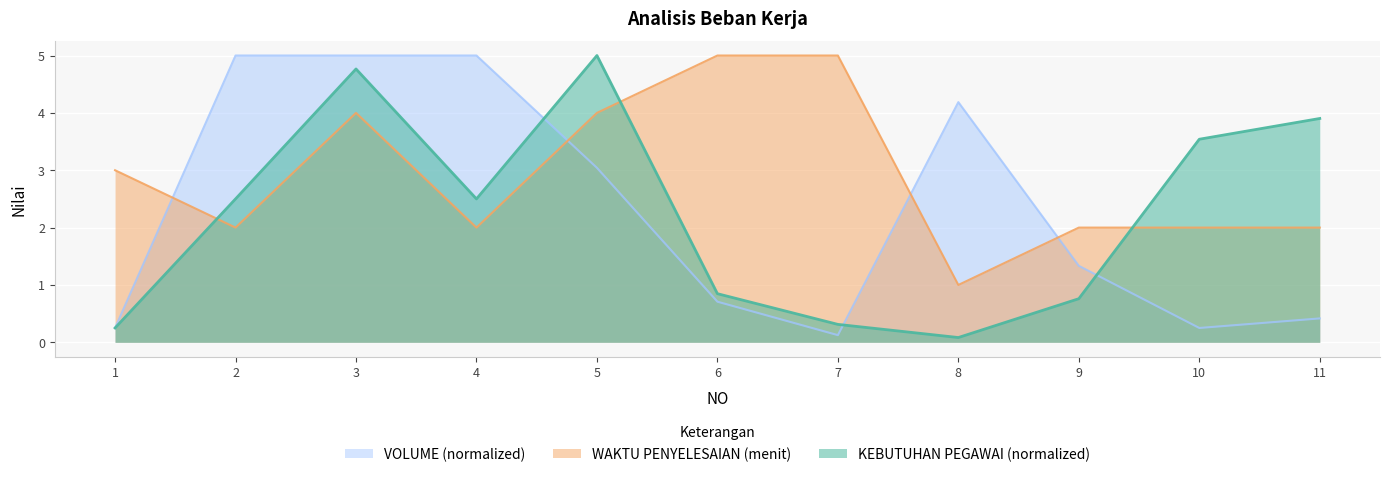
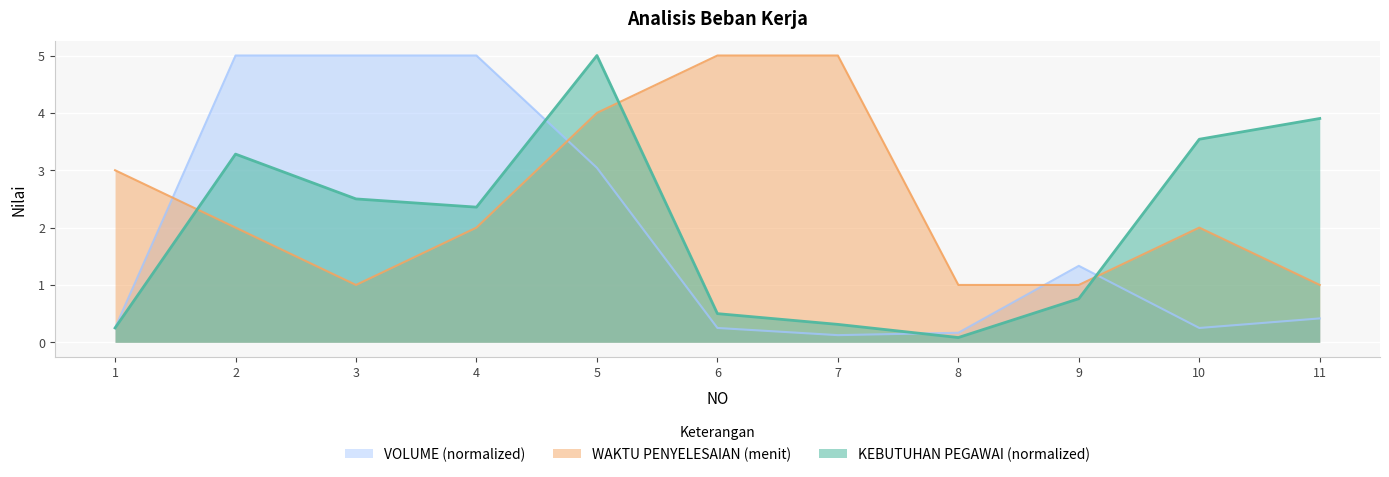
KEBUTUHAN PEGAWAI (normalized), 2: 2.5 -> 3.3
WAKTU PENYELESAIAN (menit), 3: 4 -> 1
KEBUTUHAN PEGAWAI (normalized), 3: 4.8 -> 2.5
KEBUTUHAN PEGAWAI (normalized), 4: 2.5 -> 2.4
VOLUME (normalized), 6: 0.7 -> 0.3
KEBUTUHAN PEGAWAI (normalized), 6: 0.8 -> 0.5
VOLUME (normalized), 8: 4.2 -> 0.2
WAKTU PENYELESAIAN (menit), 9: 2 -> 1
WAKTU PENYELESAIAN (menit), 11: 2 -> 1
